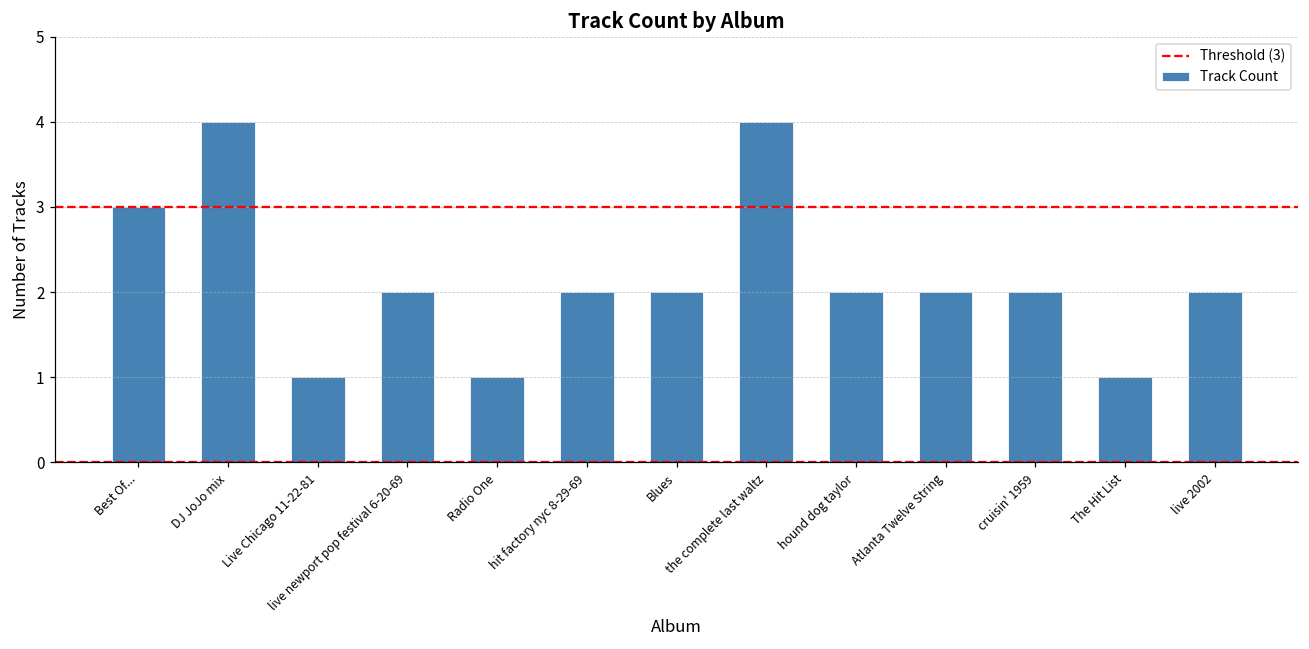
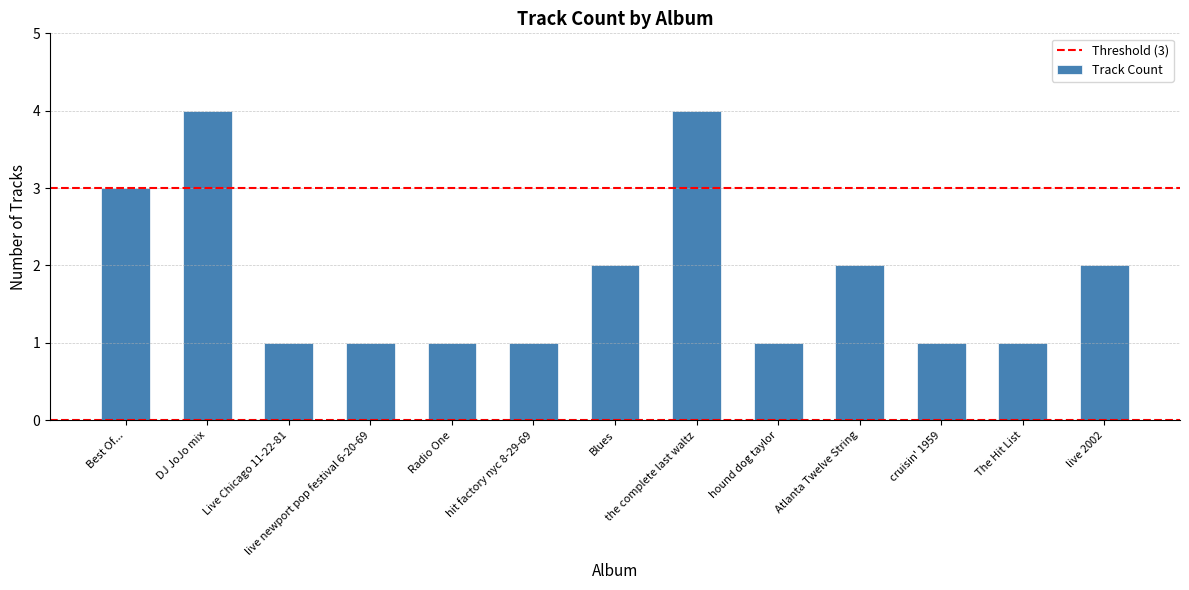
live newport pop festival 6-20-69: 2 -> 1
hit factory nyc 8-29-69: 2 -> 1
hound dog taylor: 2 -> 1
cruisin' 1959: 2 -> 1
